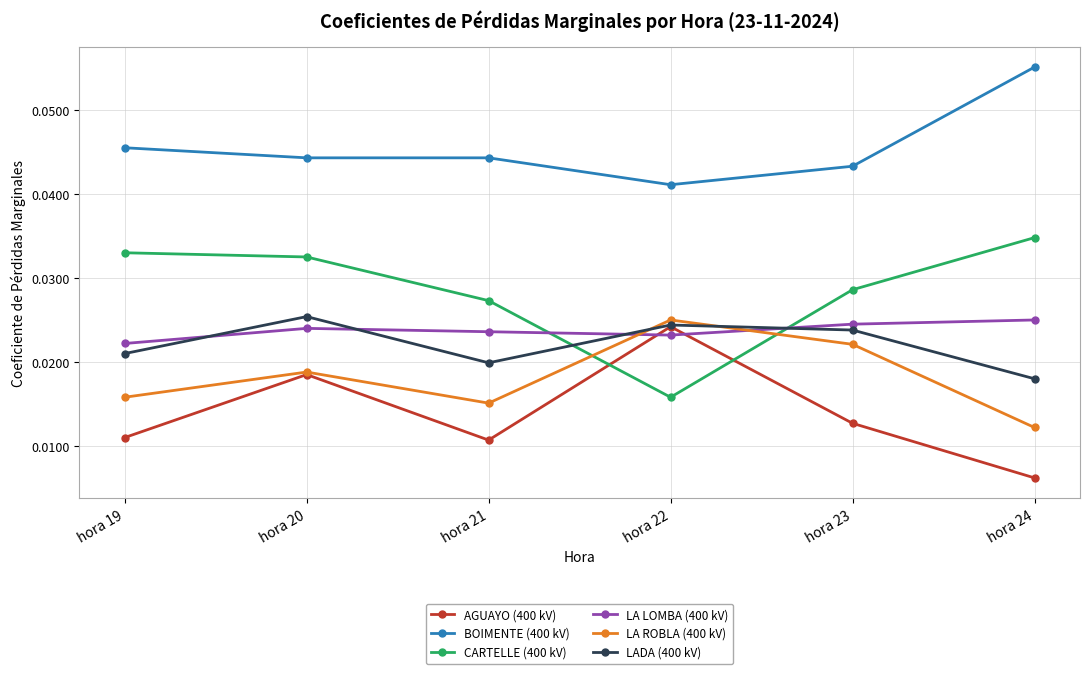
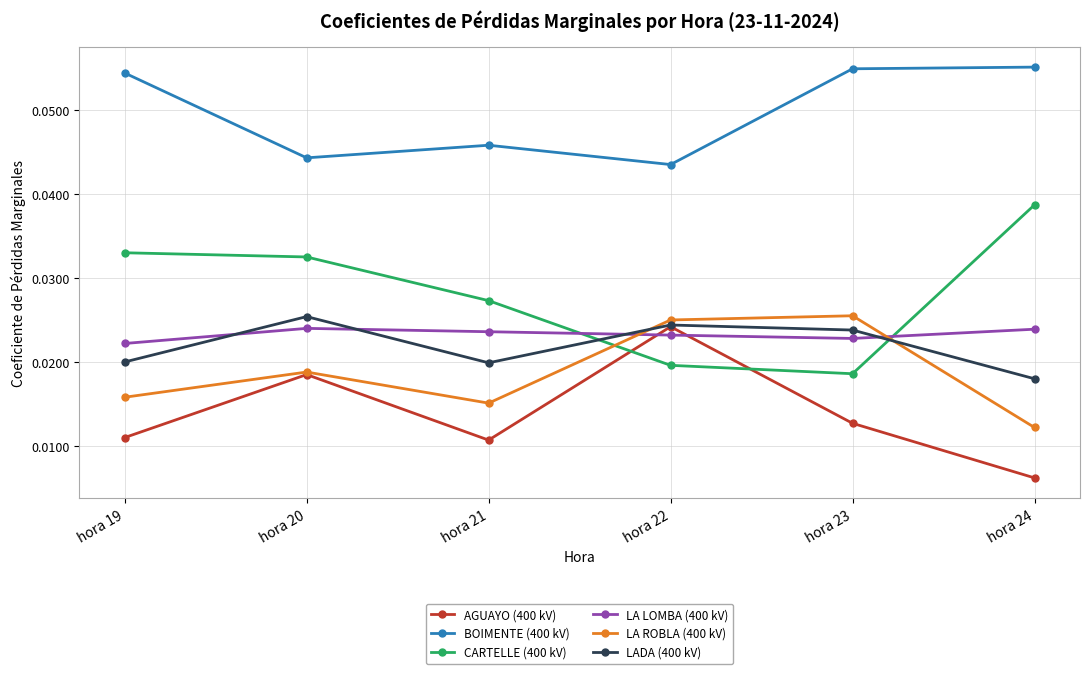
BOIMENTE (400 kV), hora 19: 0.046 -> 0.054
LADA (400 kV), hora 19: 0.021 -> 0.020
BOIMENTE (400 kV), hora 21: 0.044 -> 0.046
BOIMENTE (400 kV), hora 22: 0.041 -> 0.044
CARTELLE (400 kV), hora 22: 0.016 -> 0.020
BOIMENTE (400 kV), hora 23: 0.043 -> 0.055
CARTELLE (400 kV), hora 23: 0.029 -> 0.019
LA LOMBA (400 kV), hora 23: 0.025 -> 0.023
LA ROBLA (400 kV), hora 23: 0.022 -> 0.026
CARTELLE (400 kV), hora 24: 0.035 -> 0.039
LA LOMBA (400 kV), hora 24: 0.025 -> 0.024
